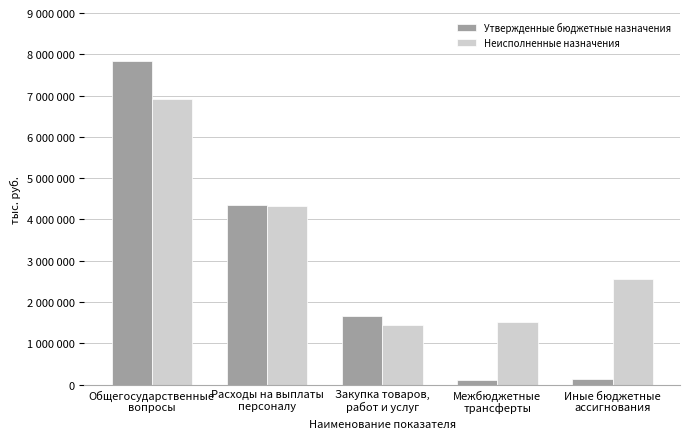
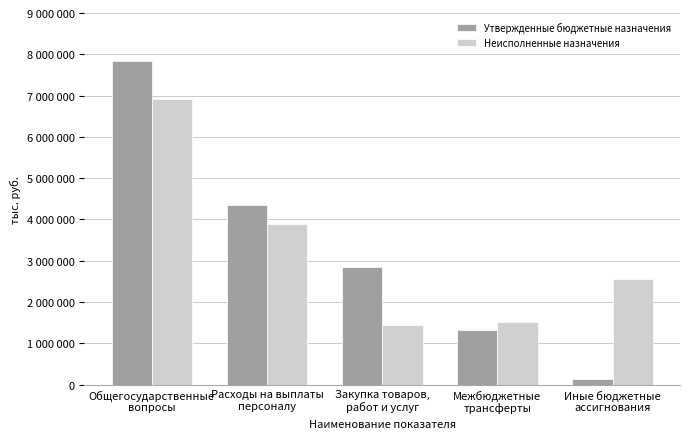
Неисполненные назначения, Расходы на выплаты персоналу: 4300000 -> 3900000
Утвержденные бюджетные назначения, Закупка товаров, работ и услуг: 1700000 -> 2800000
Утвержденные бюджетные назначения, Межбюджетные трансферты: 100000 -> 1300000
